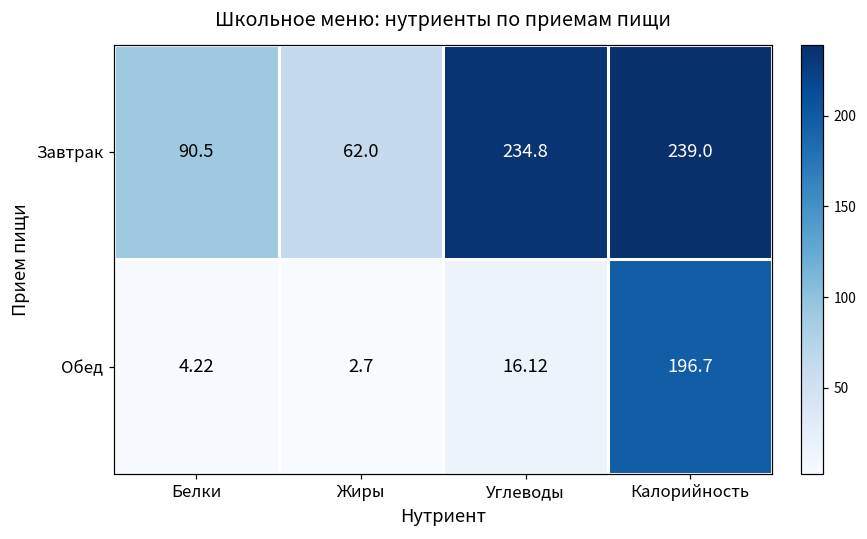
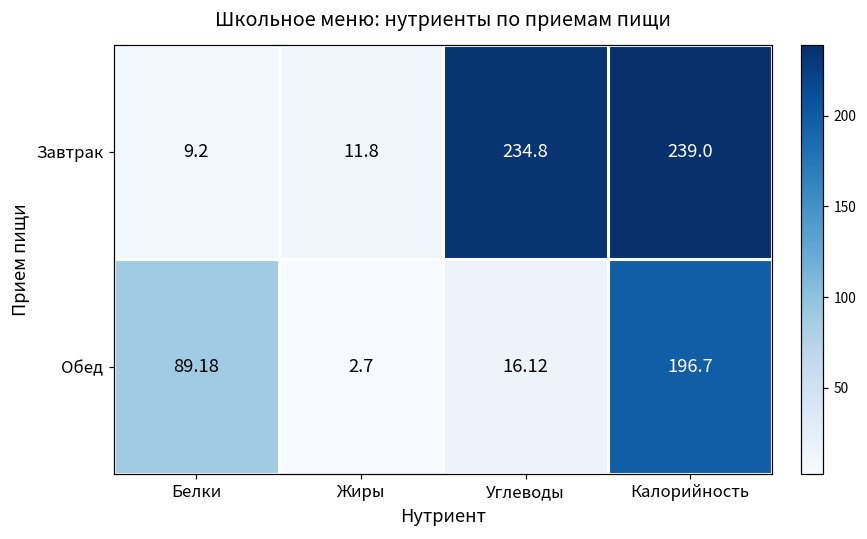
Завтрак, Белки: 90.5 -> 9.2
Завтрак, Жиры: 62.0 -> 11.8
Обед, Белки: 4.22 -> 89.18
